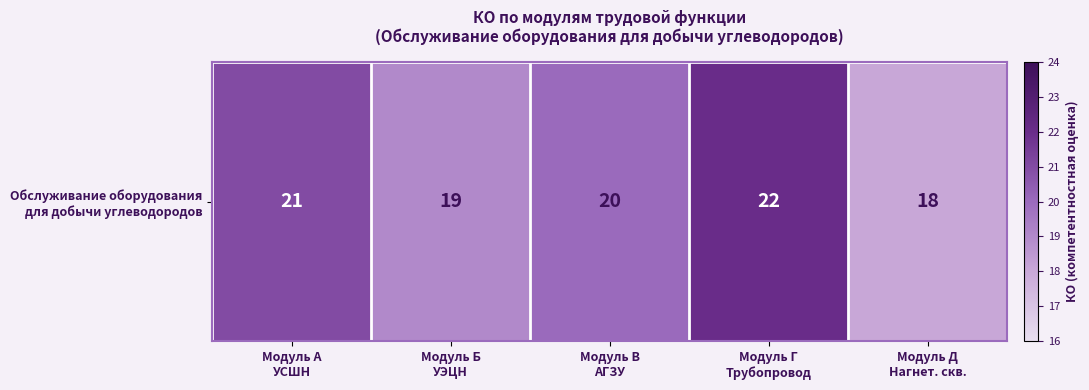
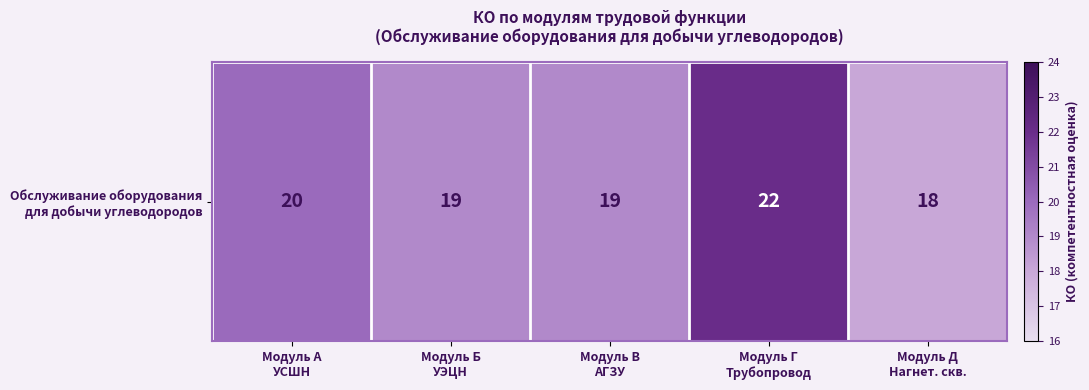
Обслуживание оборудования для добычи углеводородов, Модуль А УСШН: 21 -> 20
Обслуживание оборудования для добычи углеводородов, Модуль В АГЗУ: 20 -> 19
